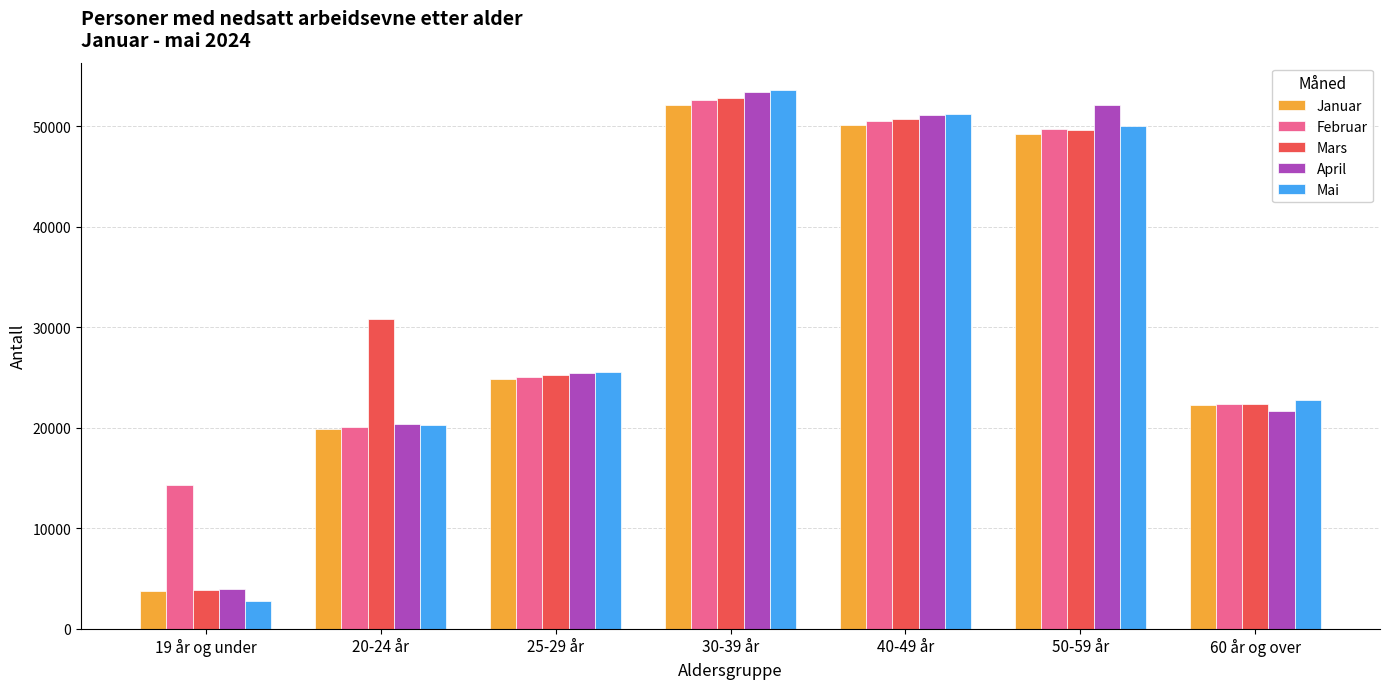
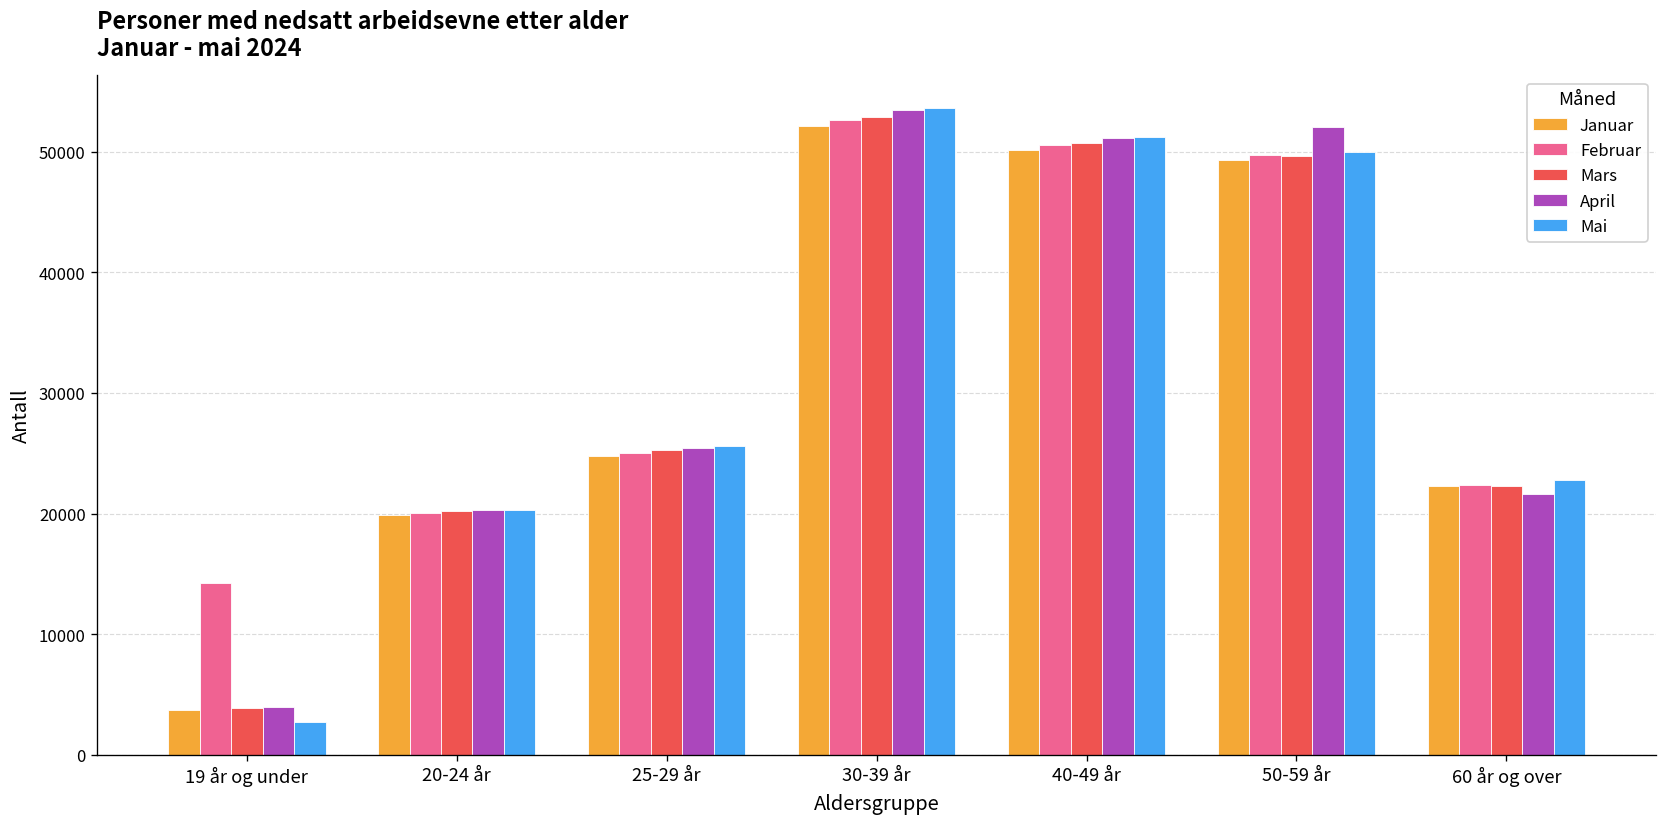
Mars, 20-24 år: 30900 -> 20200
